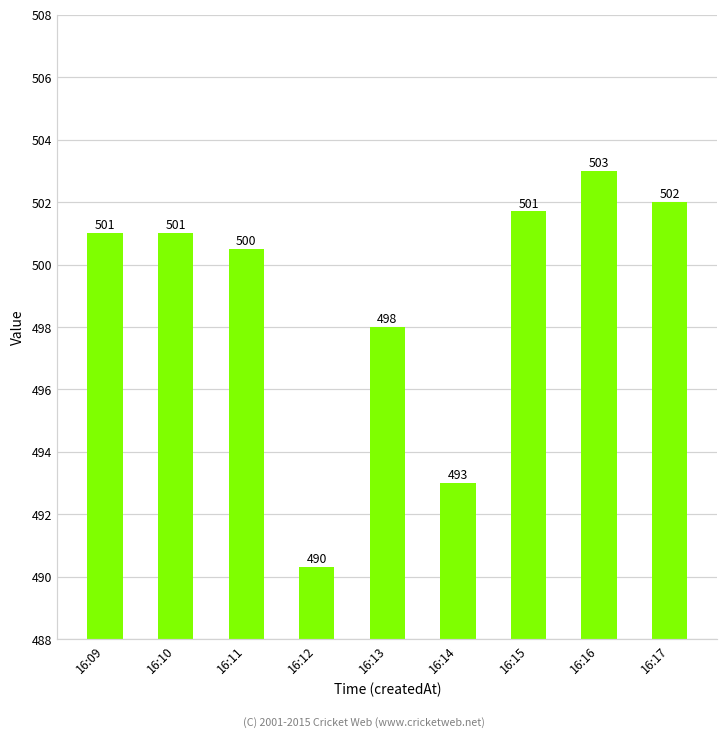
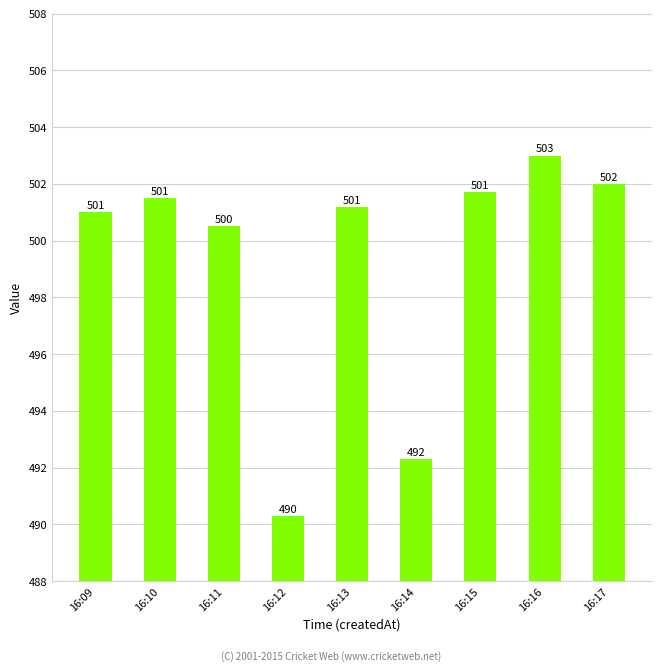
16:10: 501.0 -> 501.5
16:13: 498 -> 501
16:14: 493 -> 492
